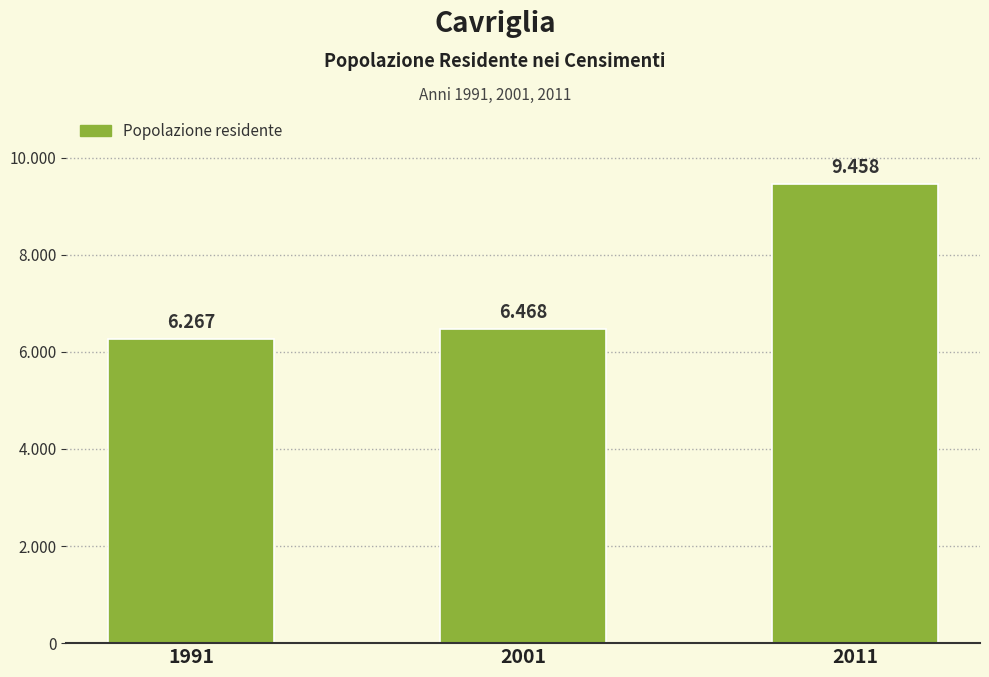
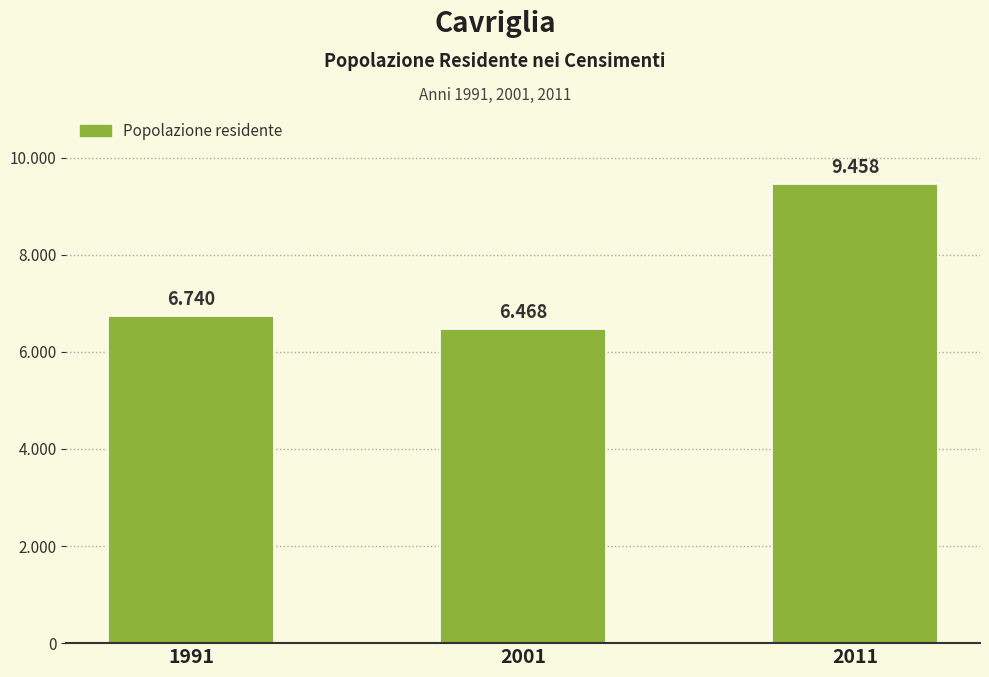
1991: 6.267 -> 6.740
